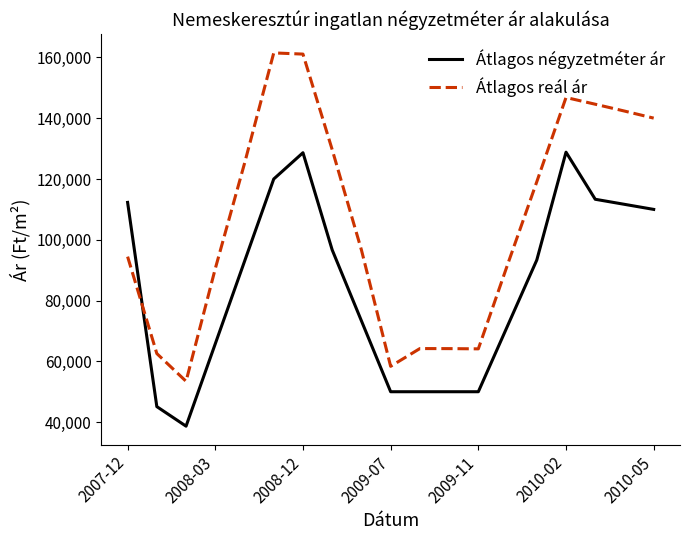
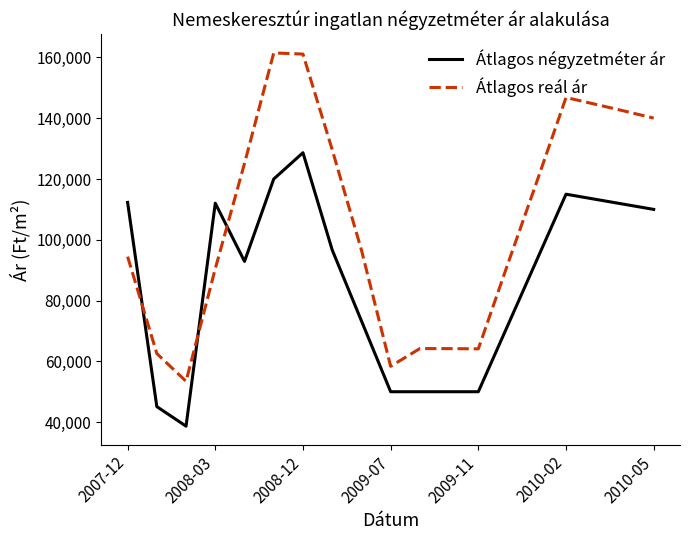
Átlagos négyzetméter ár, 2008-03: 66,000 -> 112,000
Átlagos négyzetméter ár, 2010-02: 129,000 -> 115,000
